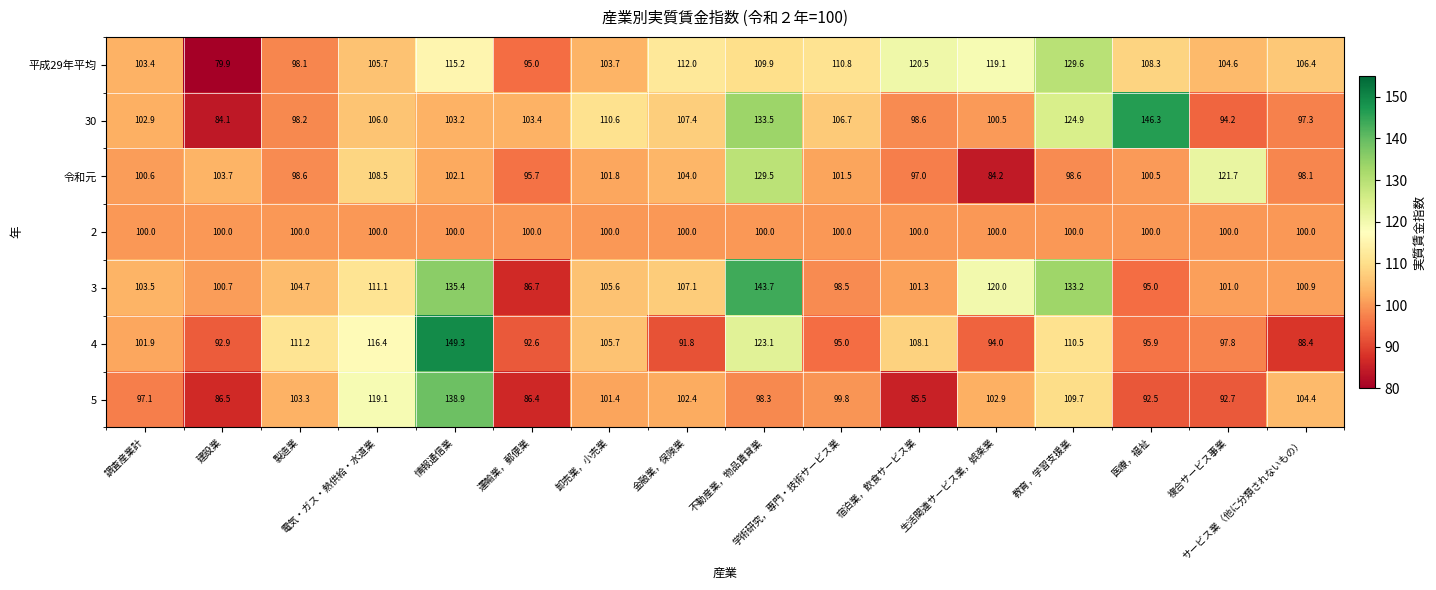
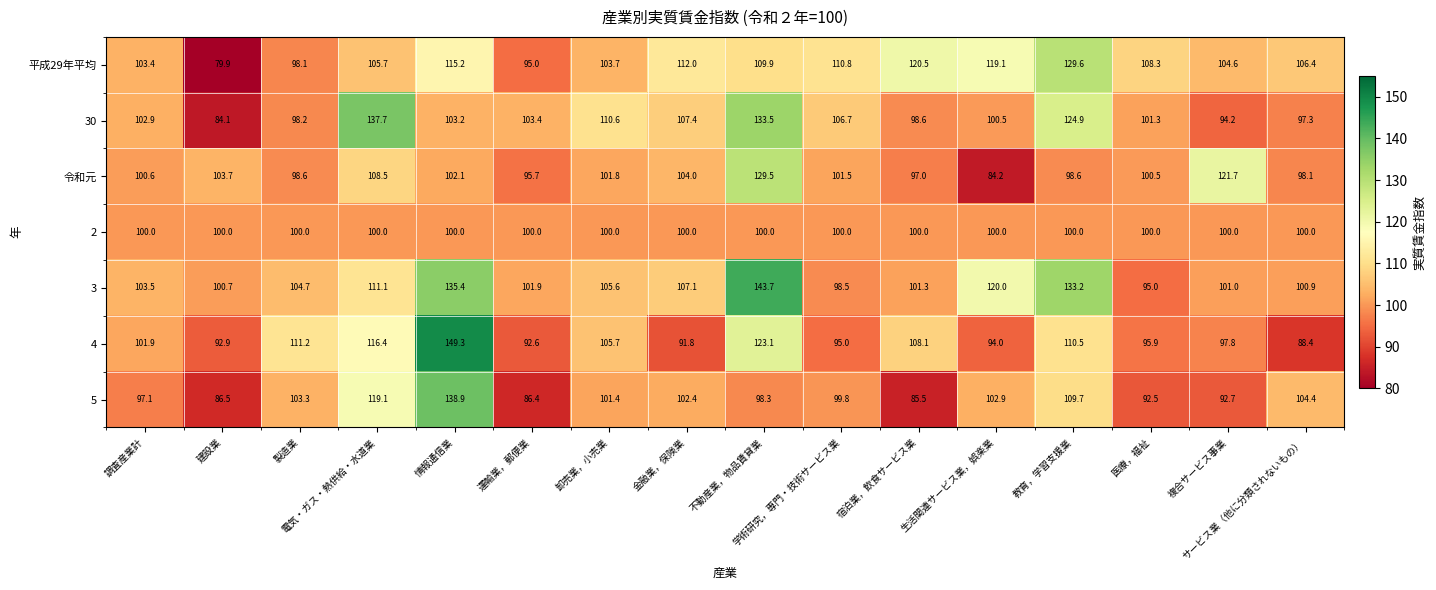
30, 電気・ガス・熱供給・水道業: 106.0 -> 137.7
30, 医療，福祉: 146.3 -> 101.3
3, 運輸業，郵便業: 86.7 -> 101.9
